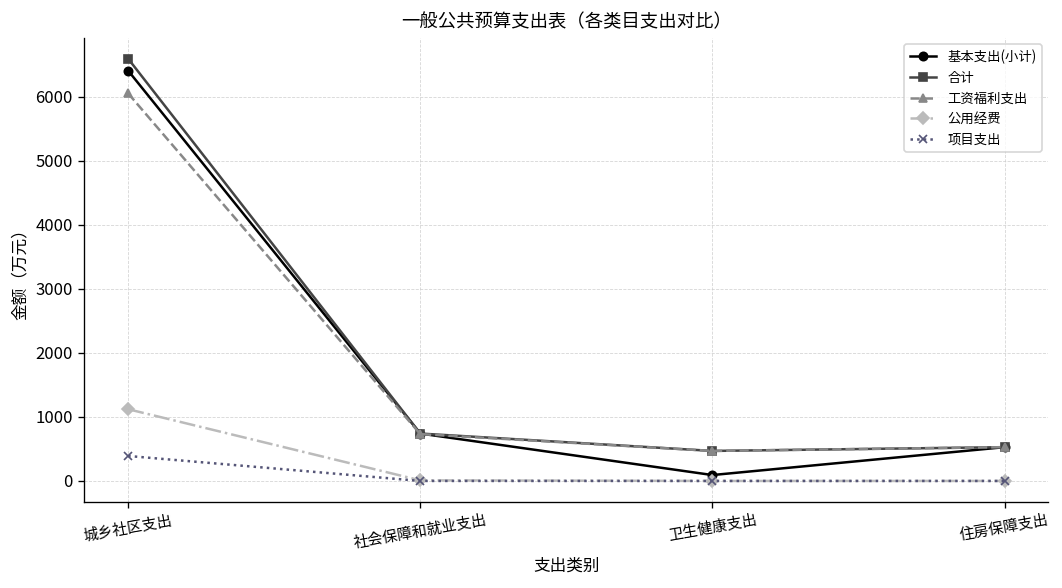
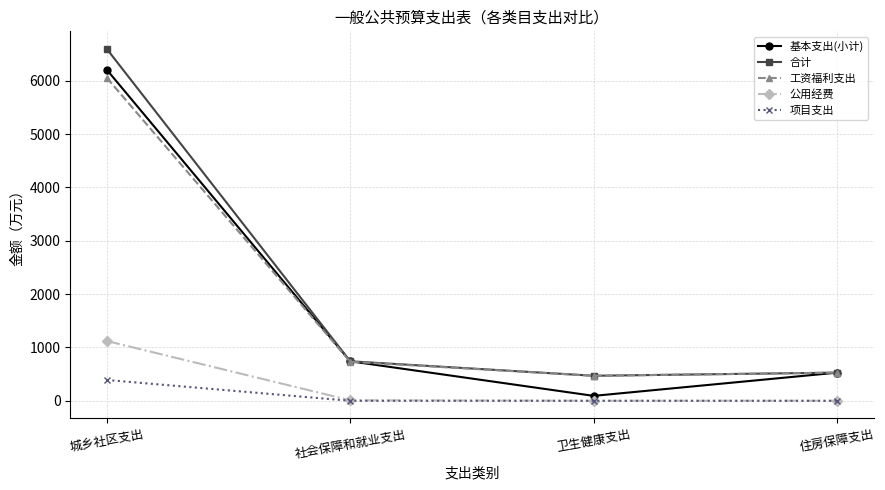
基本支出(小计), 城乡社区支出: 6400 -> 6200
